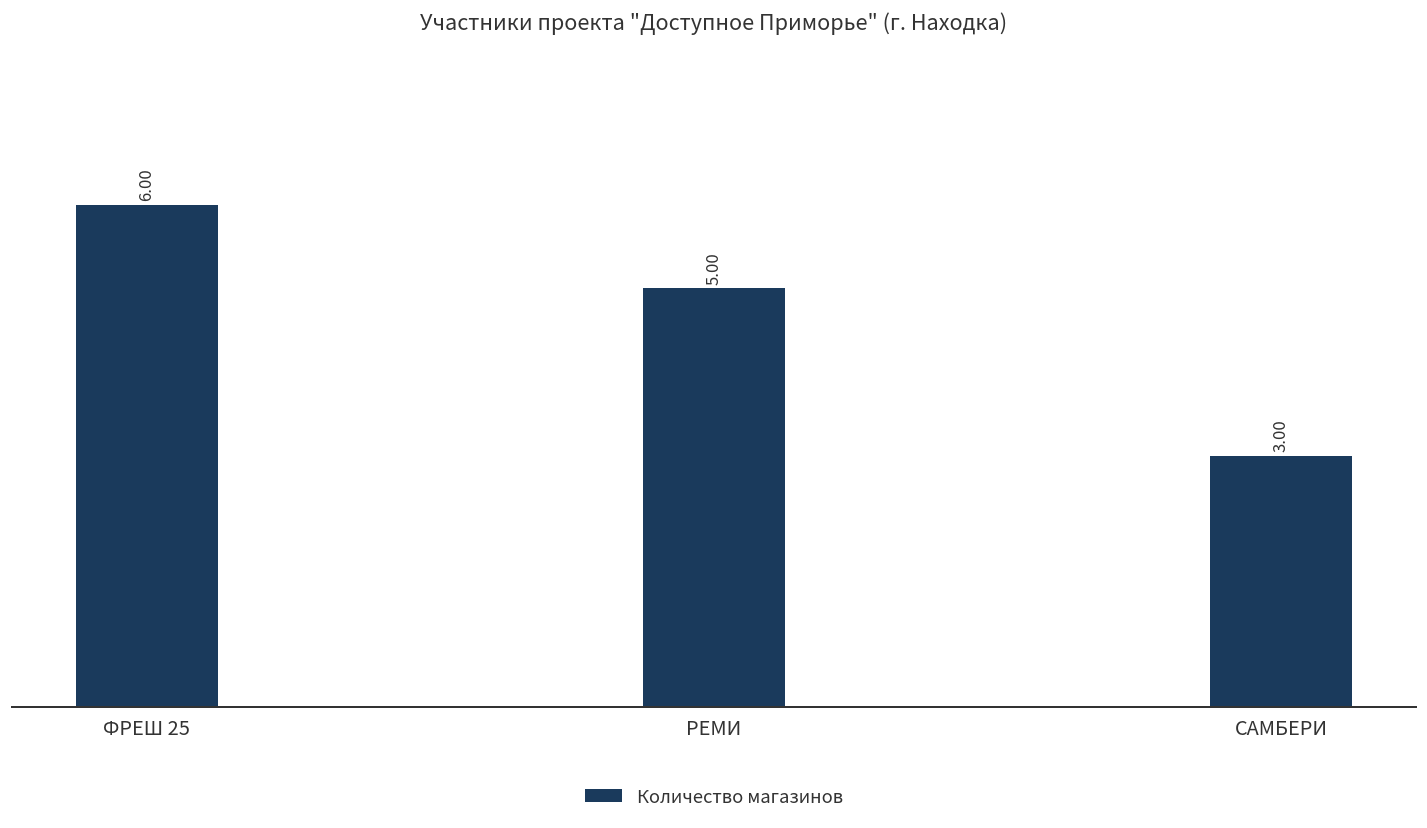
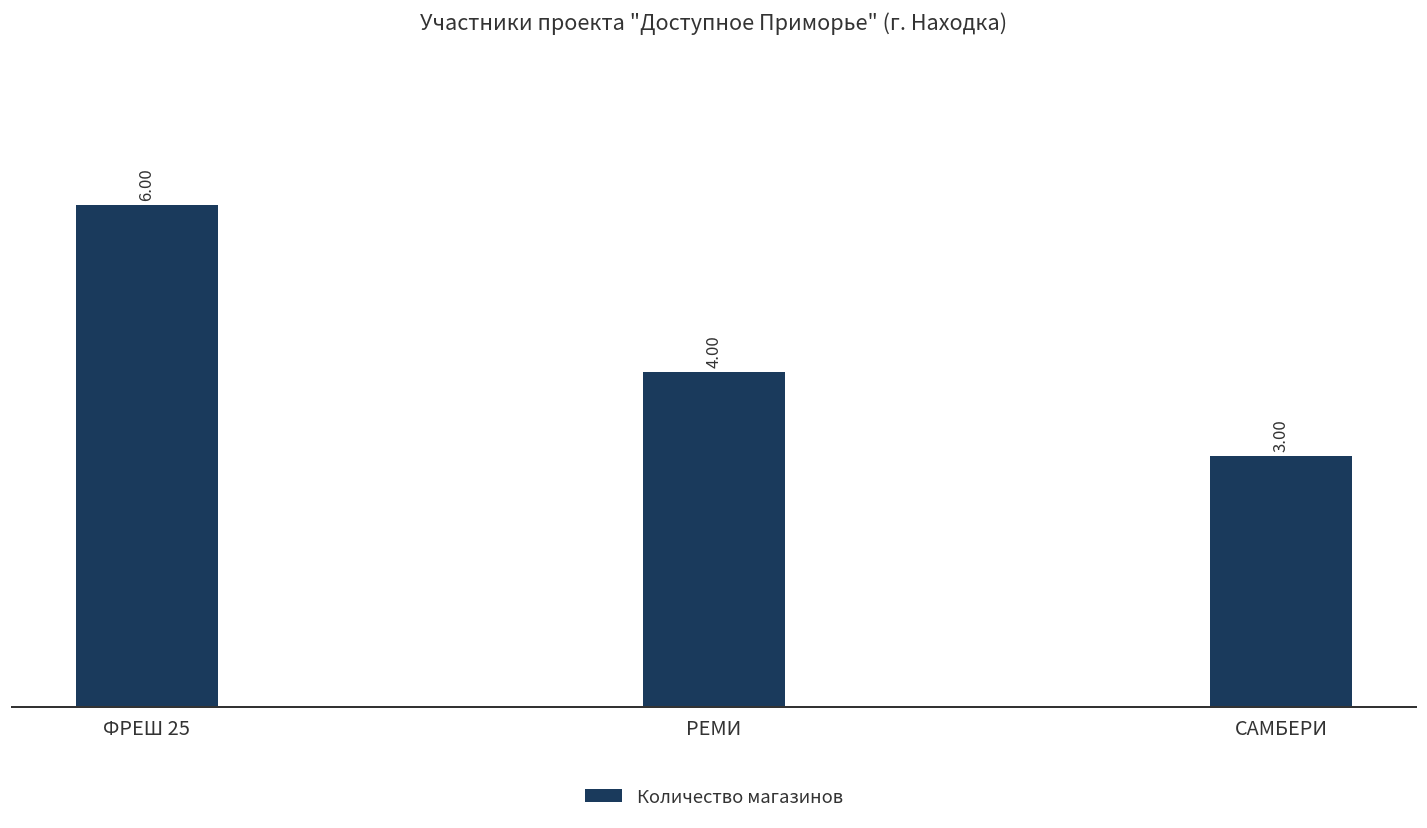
РЕМИ: 5.00 -> 4.00
